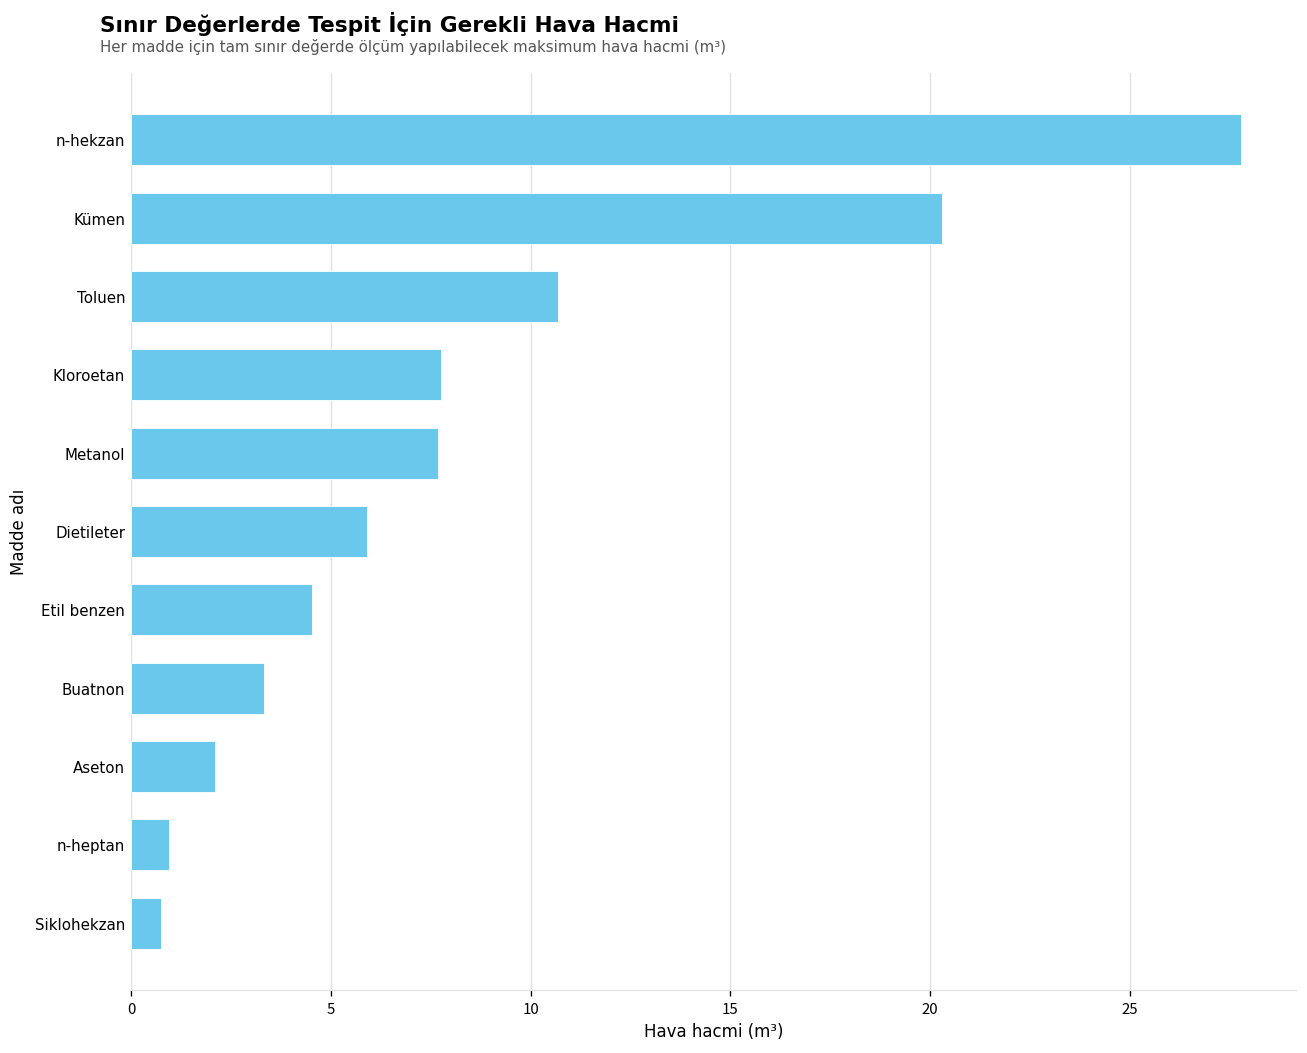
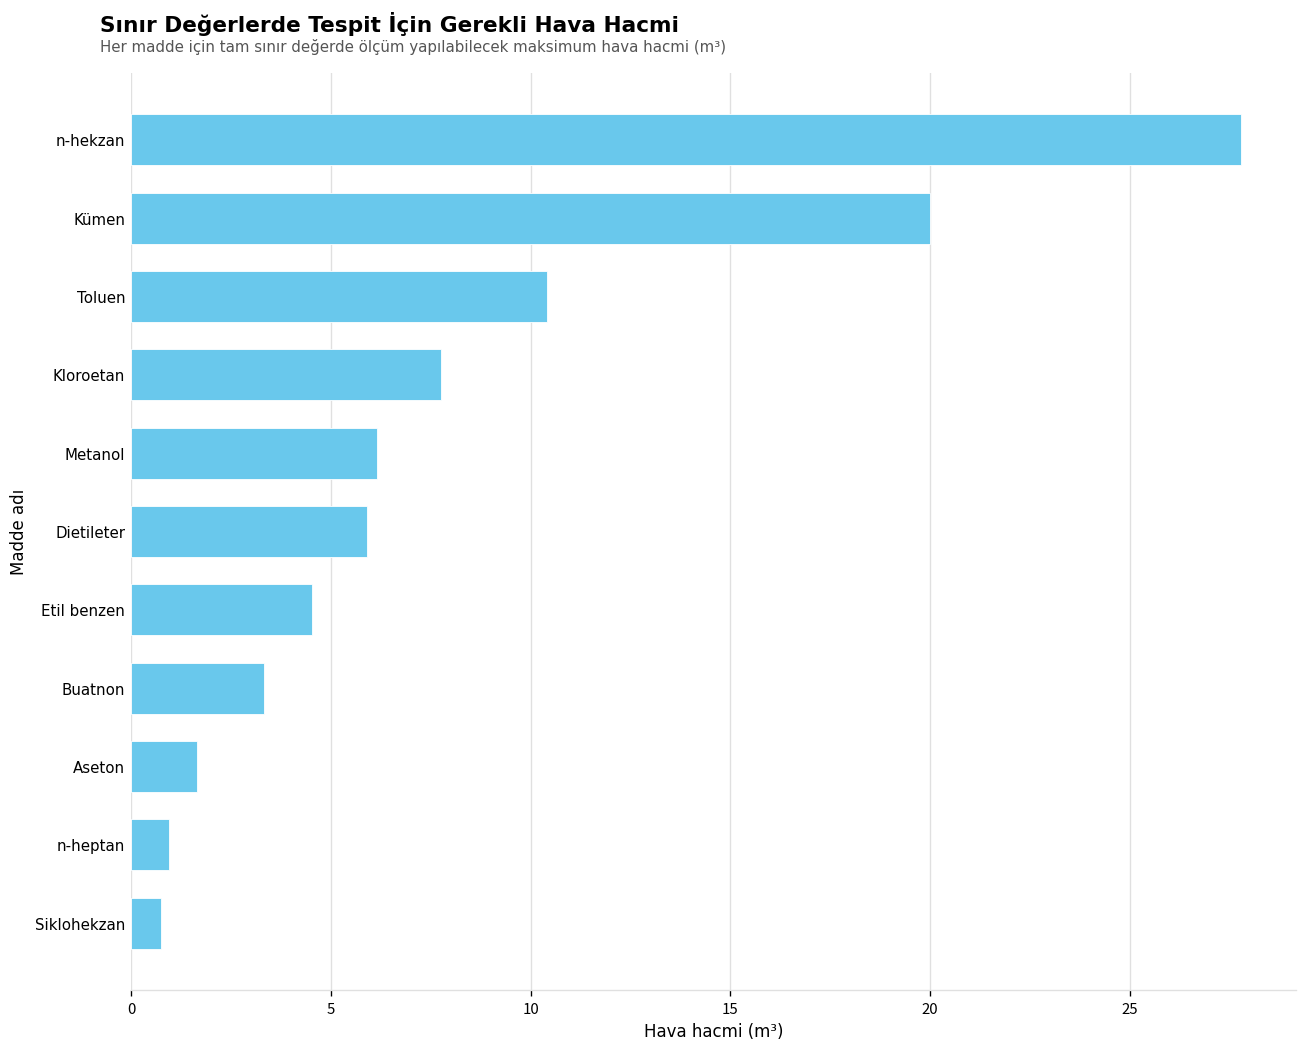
Kümen: 20.3 -> 20.0
Toluen: 10.7 -> 10.4
Metanol: 7.7 -> 6.1
Aseton: 2.1 -> 1.7
